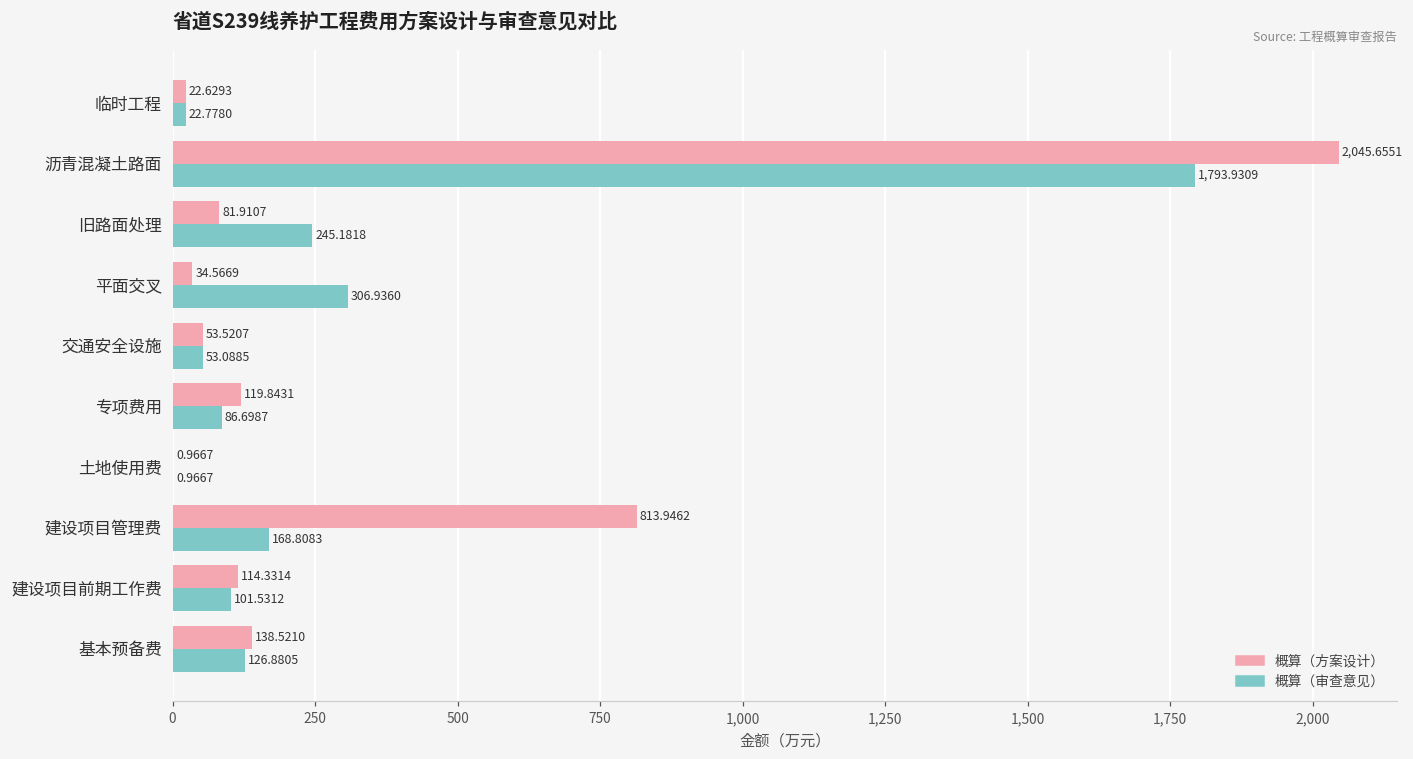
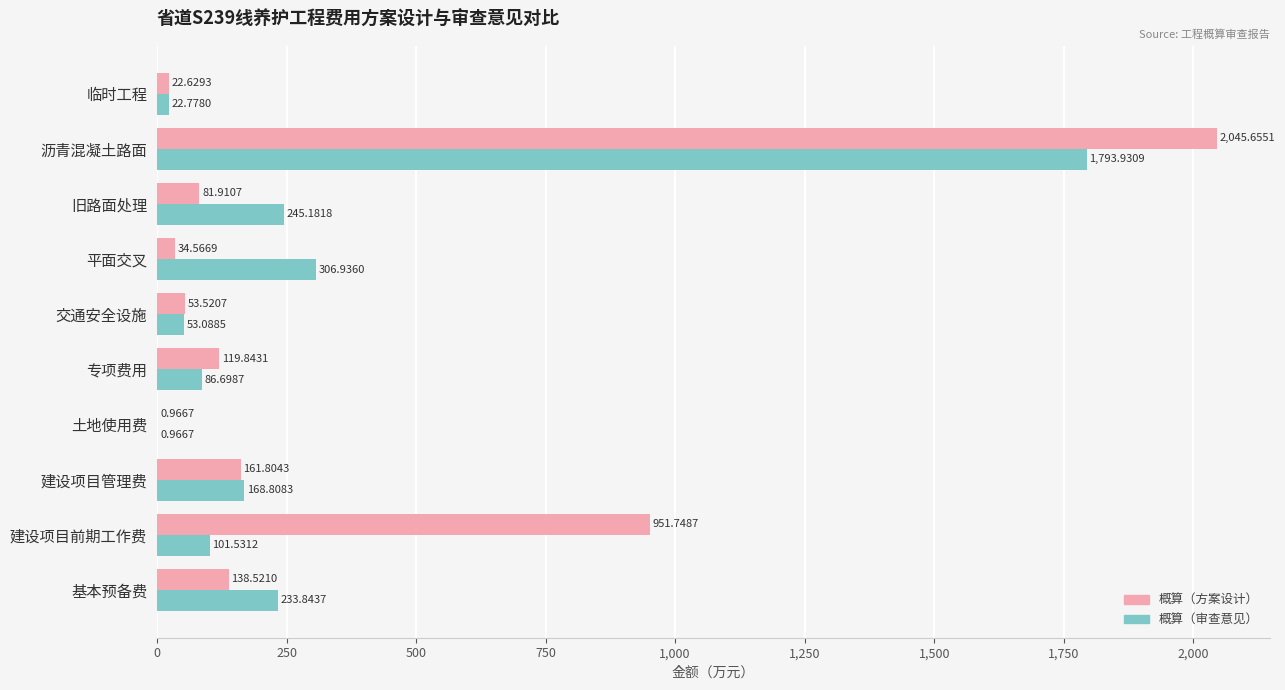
概算（方案设计）, 建设项目管理费: 813.9462 -> 161.8043
概算（方案设计）, 建设项目前期工作费: 114.3314 -> 951.7487
概算（审查意见）, 基本预备费: 126.8805 -> 233.8437
